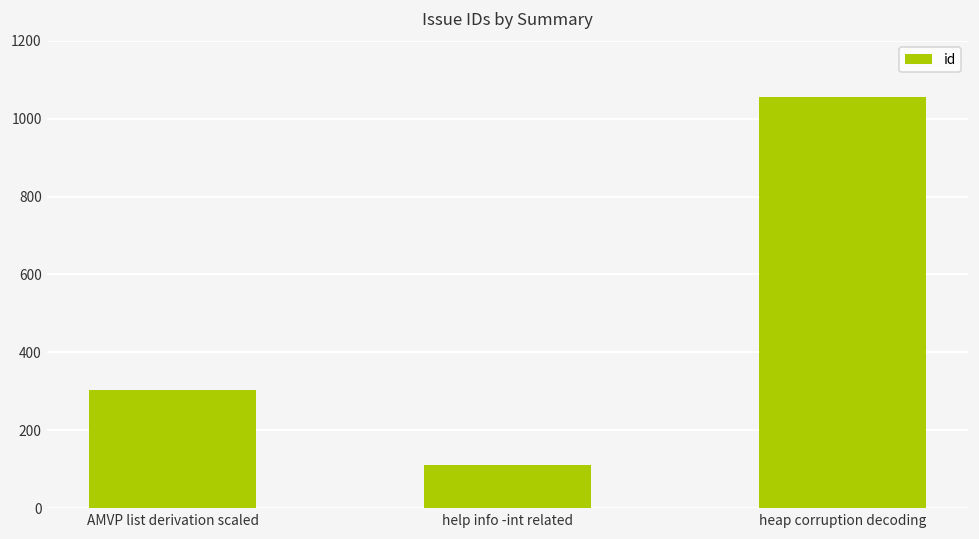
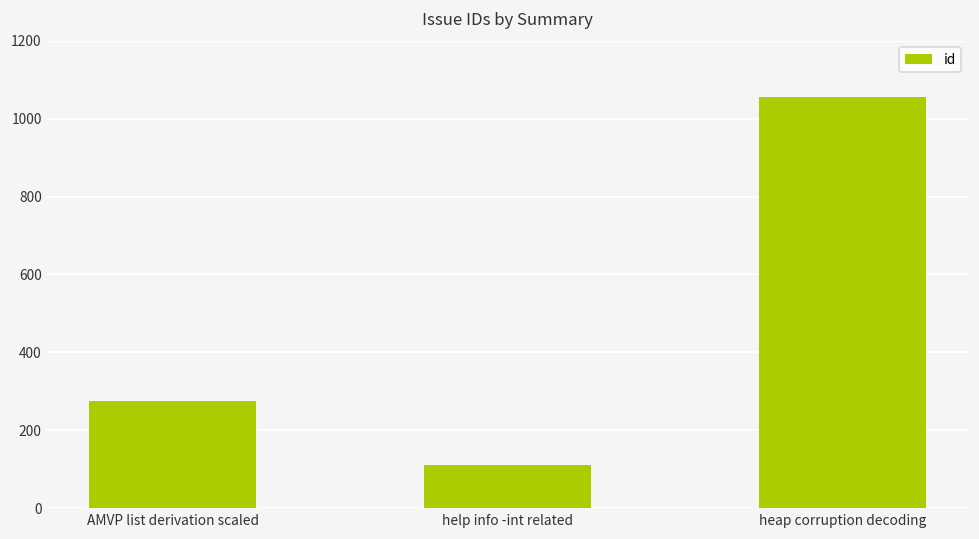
AMVP list derivation scaled: 300 -> 280
